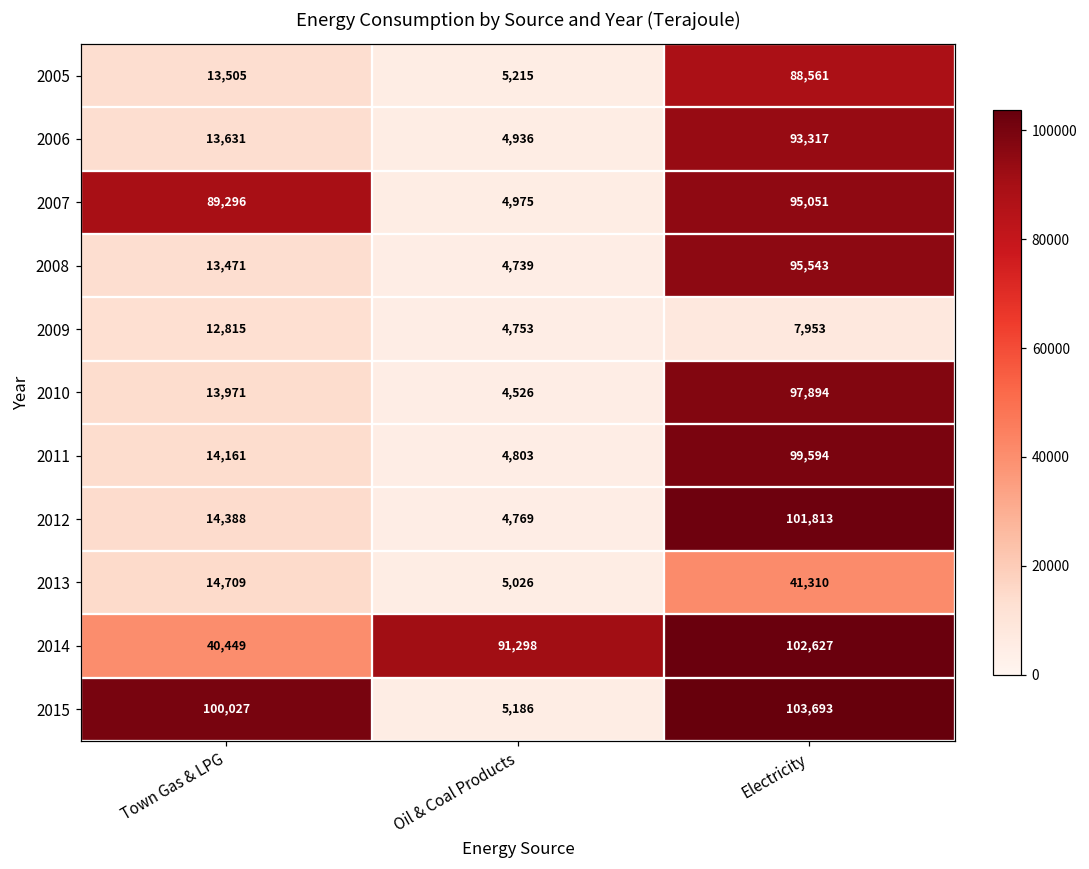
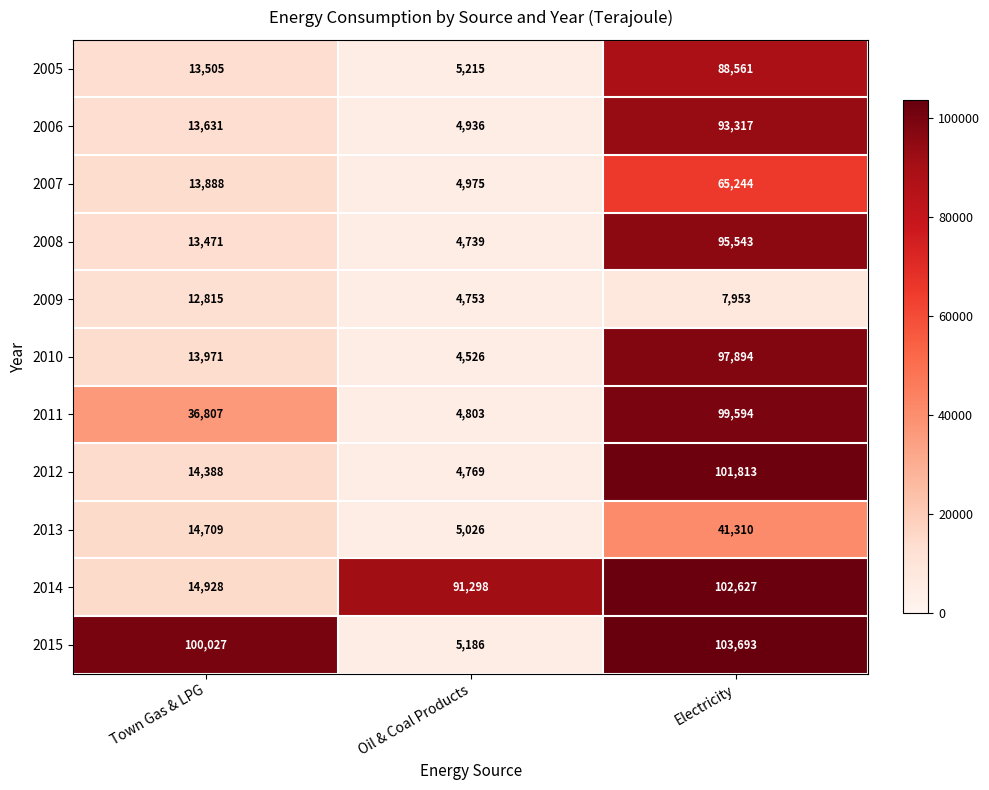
2007, Town Gas & LPG: 89,296 -> 13,888
2007, Electricity: 95,051 -> 65,244
2011, Town Gas & LPG: 14,161 -> 36,807
2014, Town Gas & LPG: 40,449 -> 14,928
